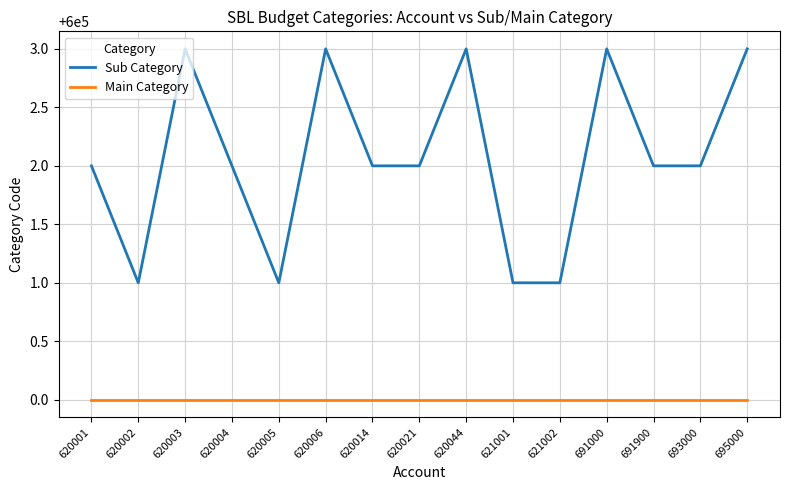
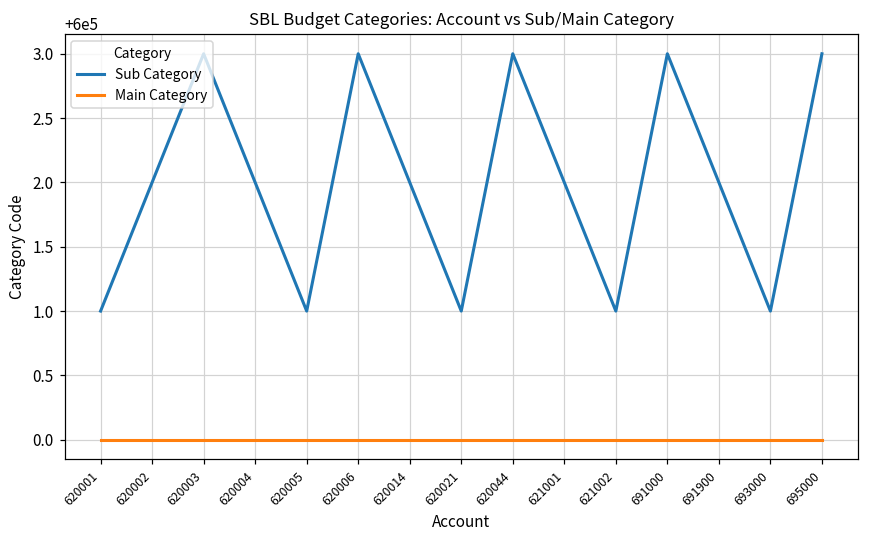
Sub Category, 620001: 600002 -> 600001
Sub Category, 620002: 600001 -> 600002
Sub Category, 620021: 600002 -> 600001
Sub Category, 621001: 600001 -> 600002
Sub Category, 693000: 600002 -> 600001
